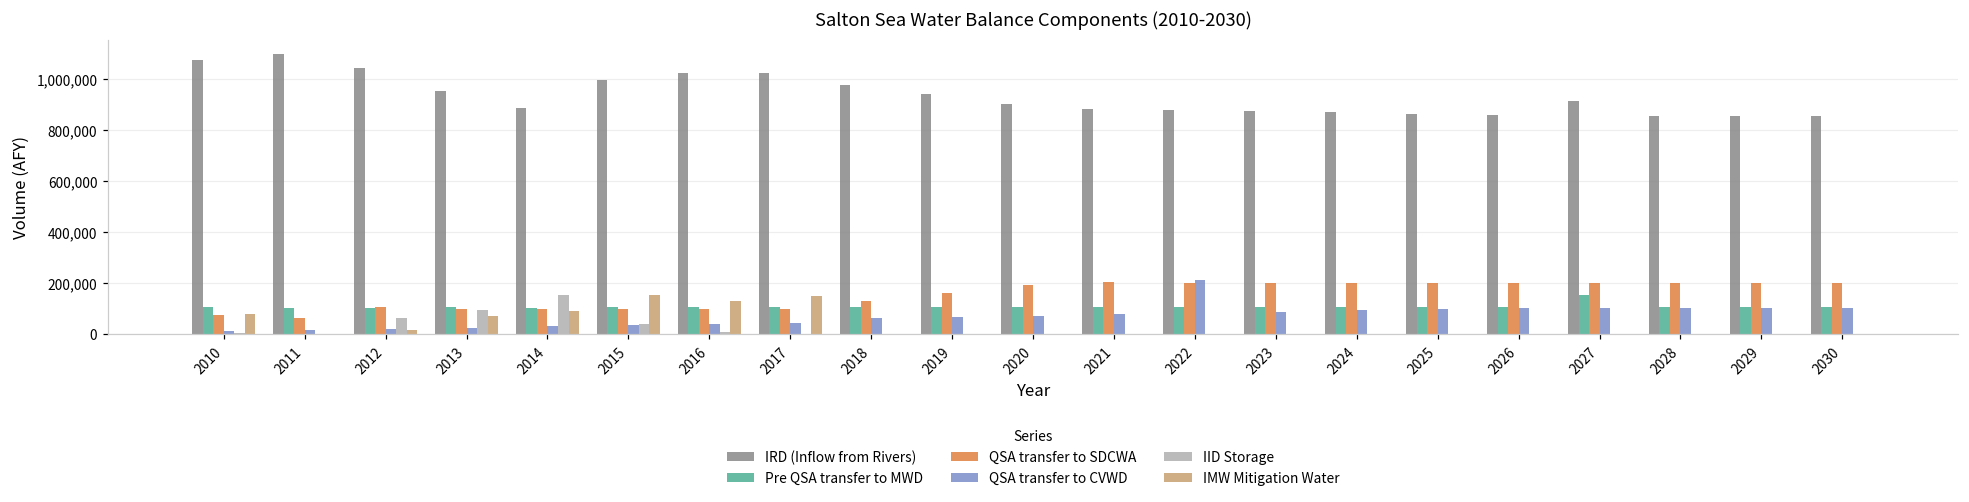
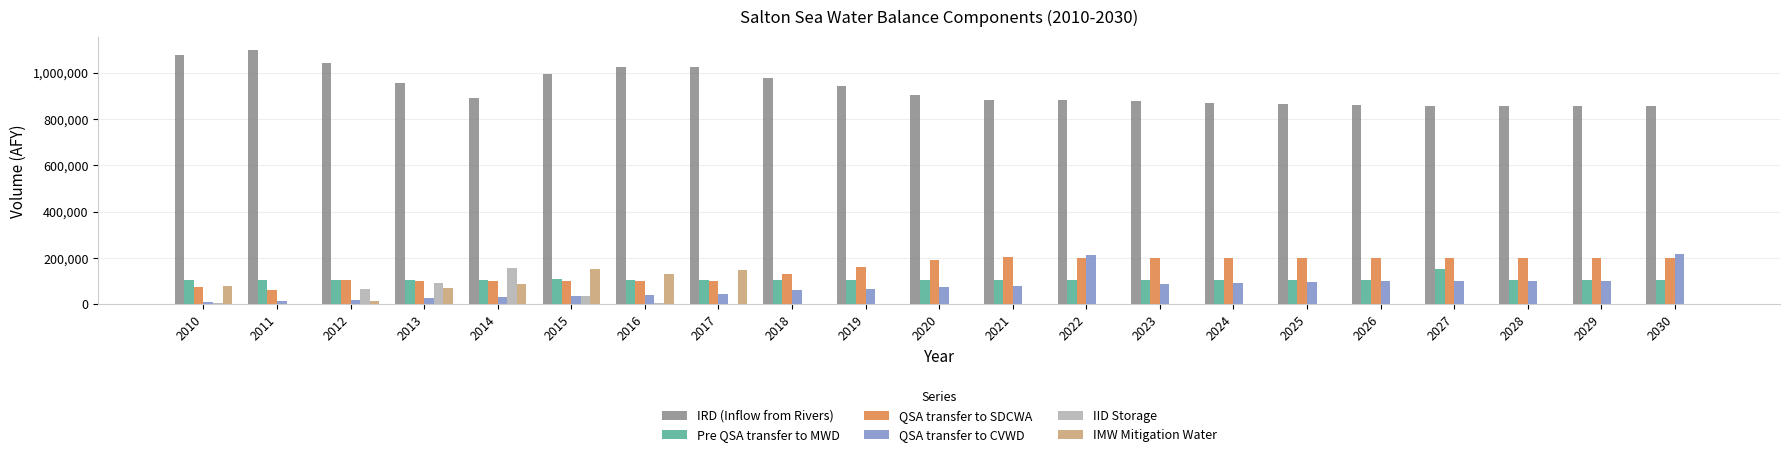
IRD (Inflow from Rivers), 2027: 910,000 -> 860,000
QSA transfer to CVWD, 2030: 100,000 -> 220,000
